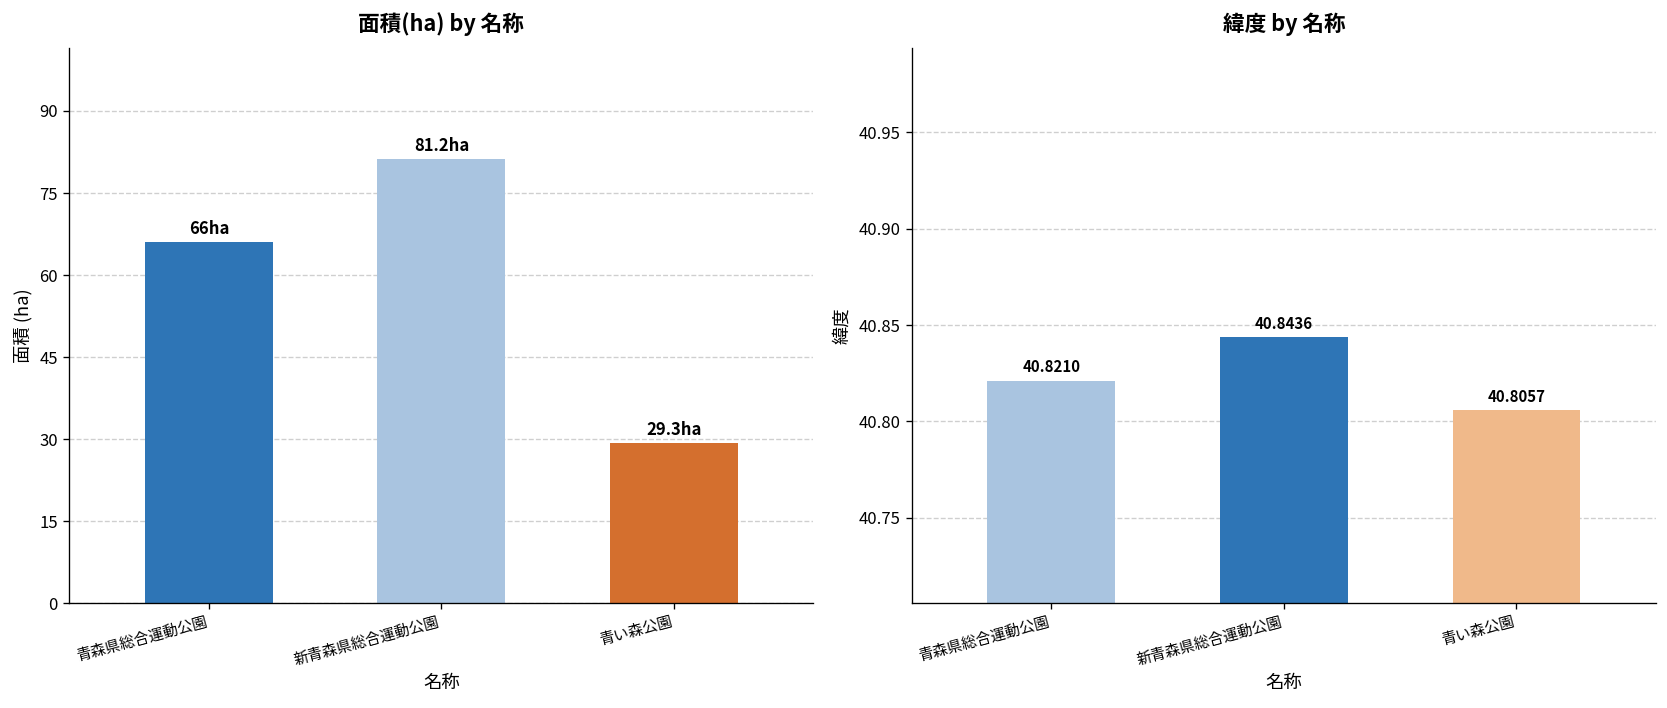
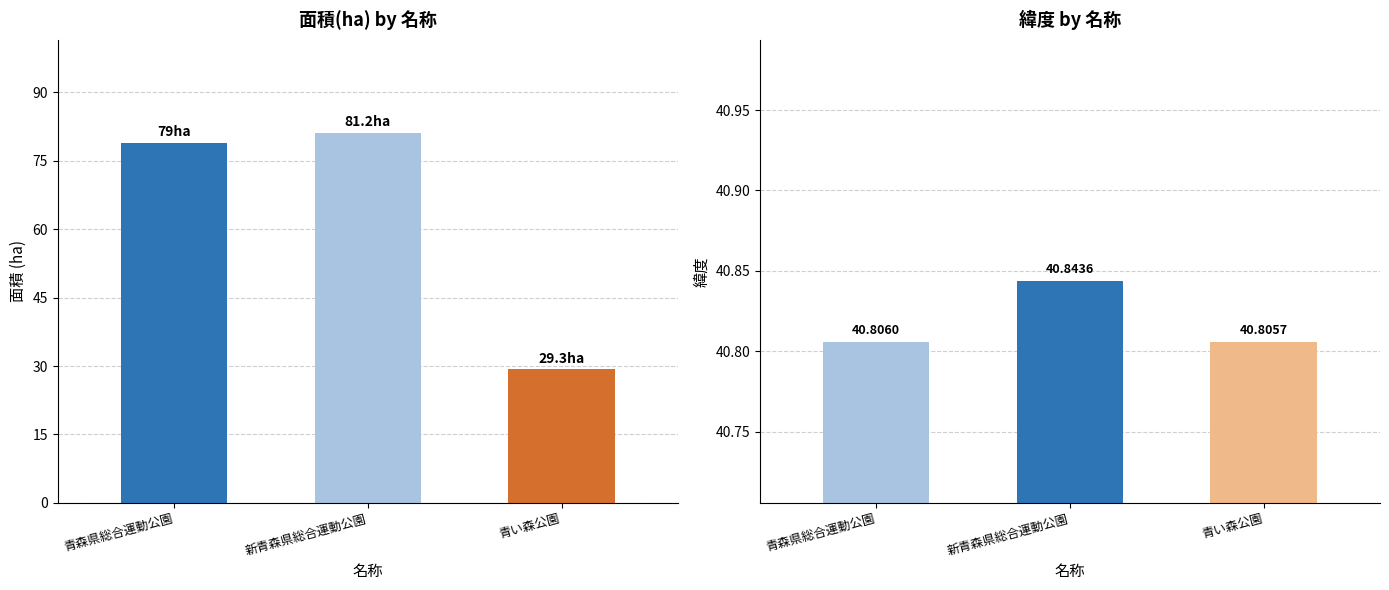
面積(ha) by 名称, 青森県総合運動公園: 66 -> 79
緯度 by 名称, 青森県総合運動公園: 40.8210 -> 40.8060
